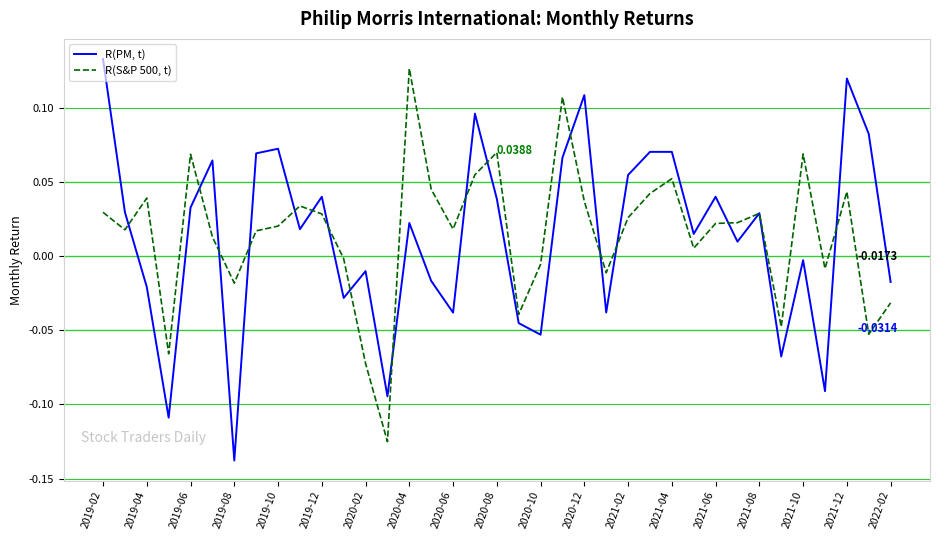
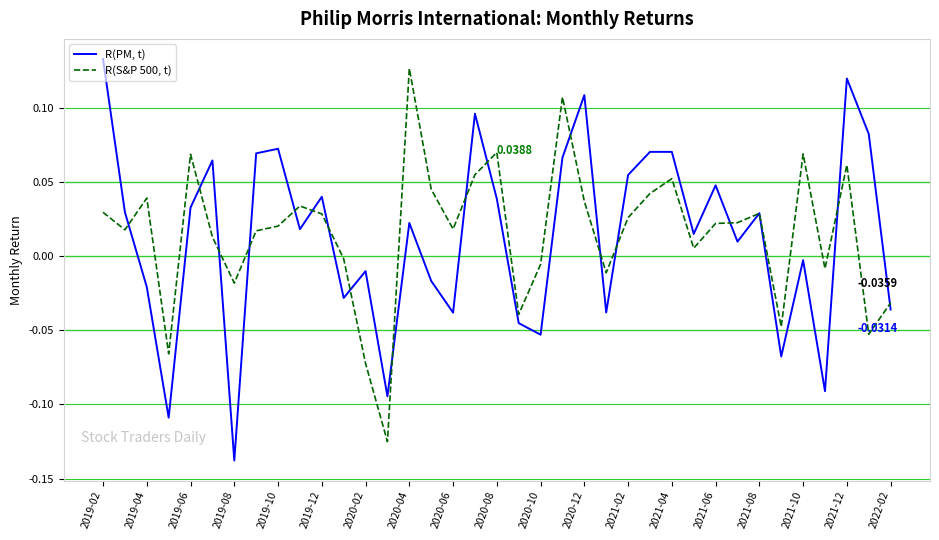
R(PM, t), 2021-06: 0.040 -> 0.048
R(S&P 500, t), 2021-12: 0.044 -> 0.062
R(PM, t), 2022-02: -0.0173 -> -0.0359
